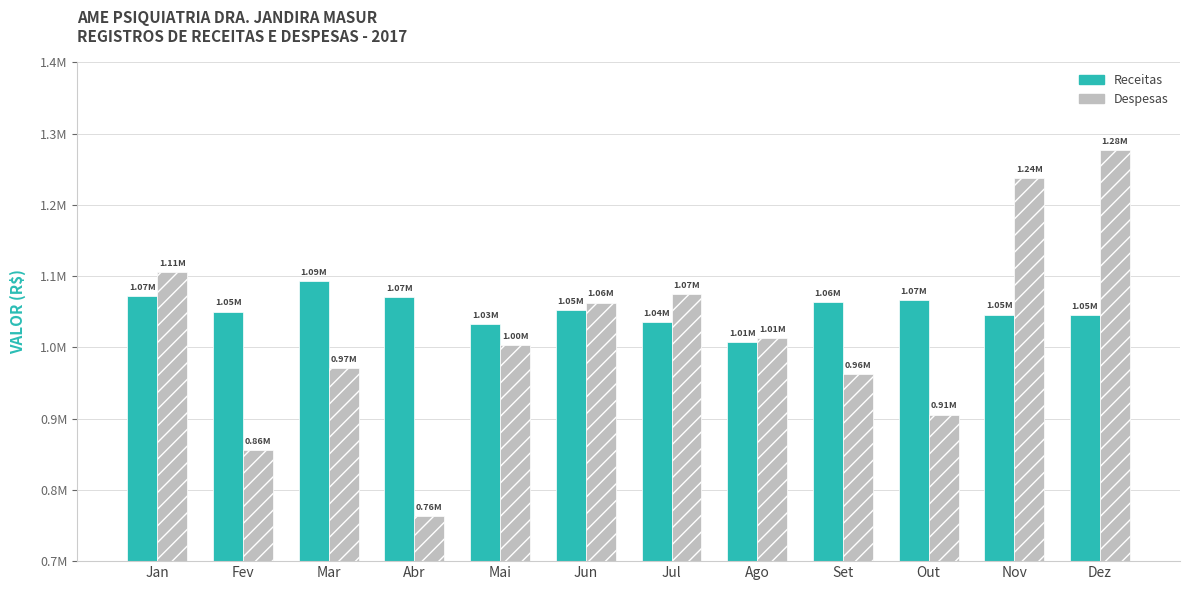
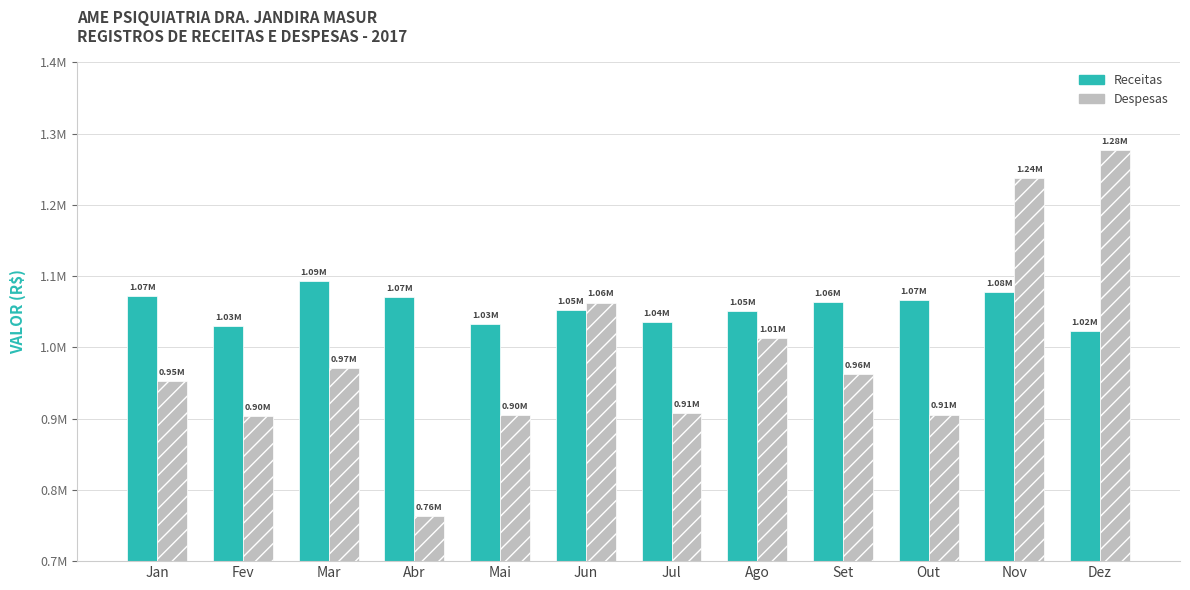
Despesas, Jan: 1.11M -> 0.95M
Receitas, Fev: 1.05M -> 1.03M
Despesas, Fev: 0.86M -> 0.90M
Despesas, Mai: 1.00M -> 0.90M
Despesas, Jul: 1.07M -> 0.91M
Receitas, Ago: 1.01M -> 1.05M
Receitas, Nov: 1.05M -> 1.08M
Receitas, Dez: 1.05M -> 1.02M
